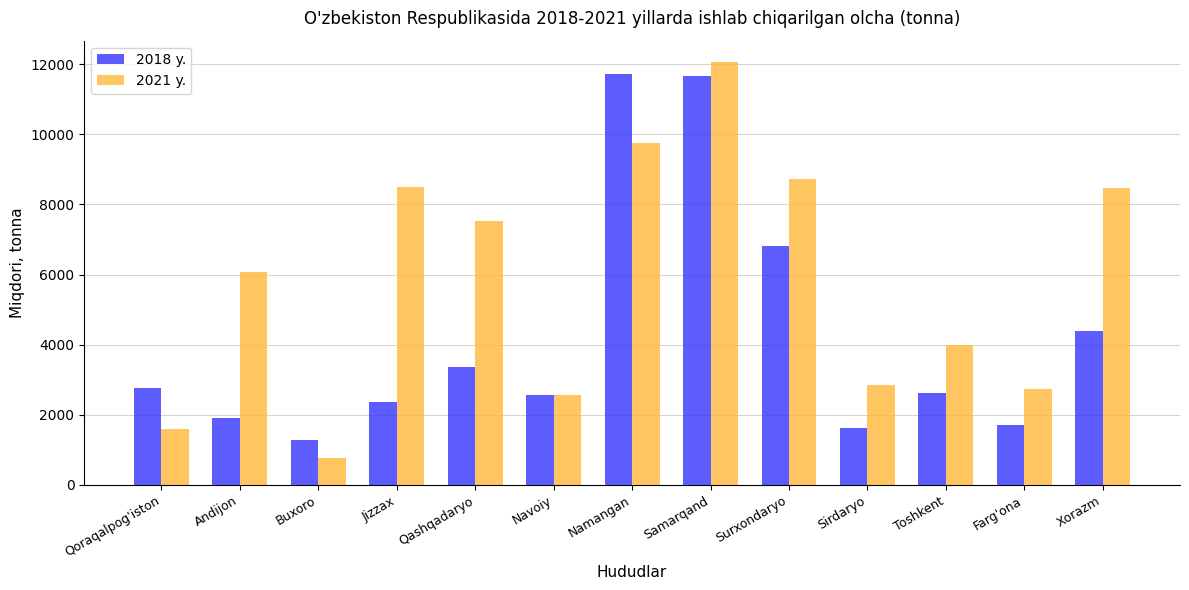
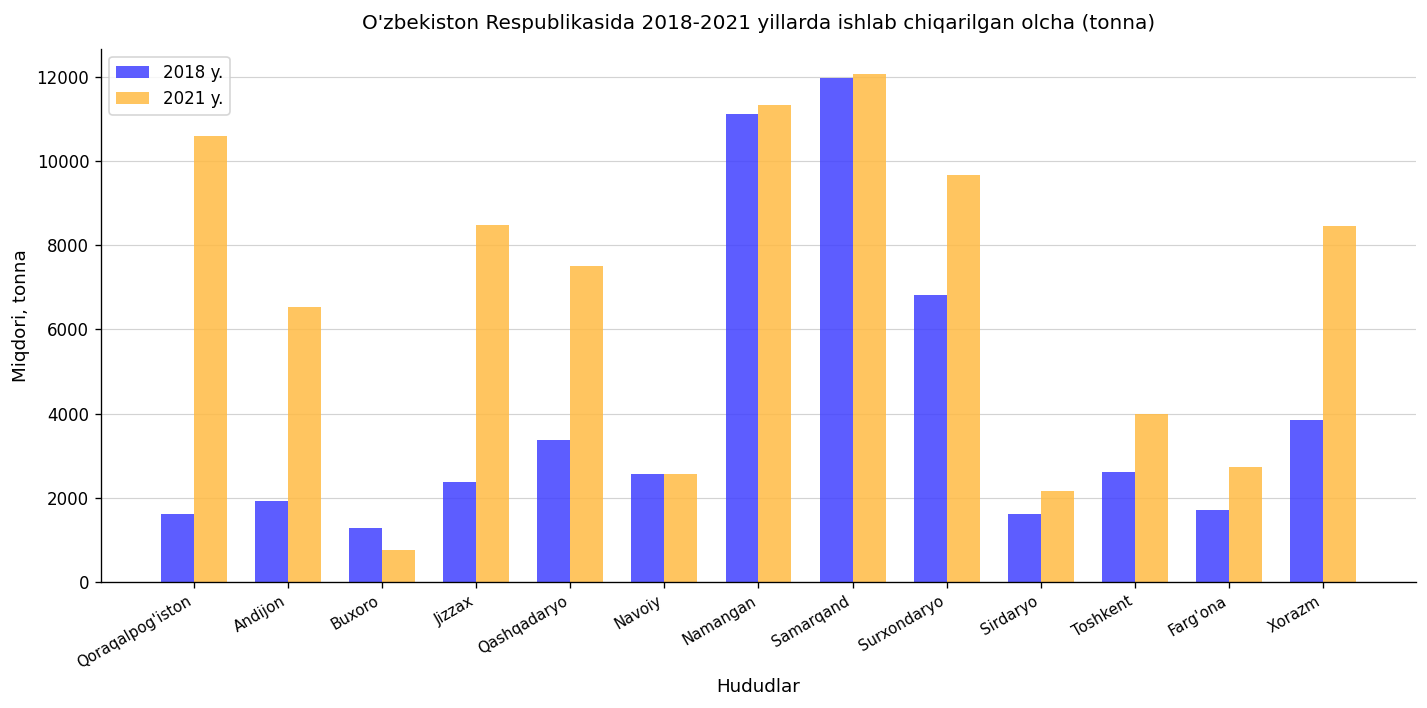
2018 y., Qoraqalpog'iston: 2800 -> 1600
2021 y., Qoraqalpog'iston: 1600 -> 10600
2021 y., Andijon: 6100 -> 6500
2018 y., Namangan: 11700 -> 11100
2021 y., Namangan: 9700 -> 11300
2018 y., Samarqand: 11700 -> 12000
2021 y., Surxondaryo: 8700 -> 9700
2021 y., Sirdaryo: 2900 -> 2200
2018 y., Xorazm: 4400 -> 3900
